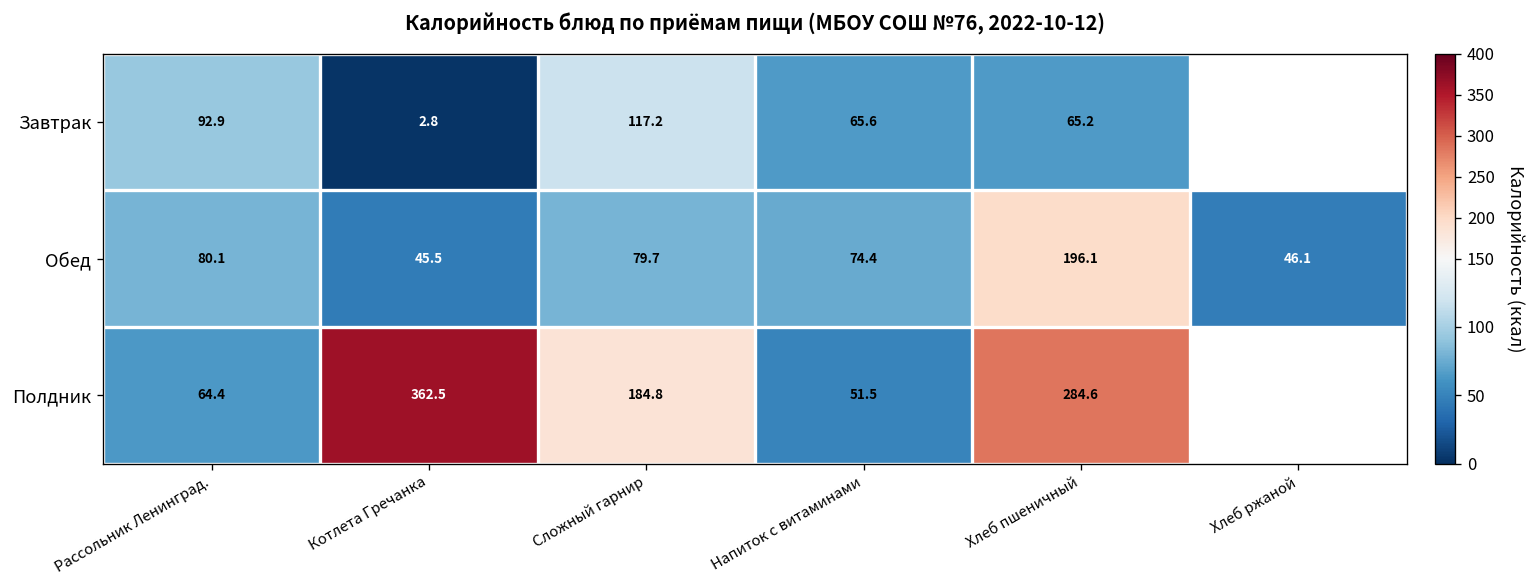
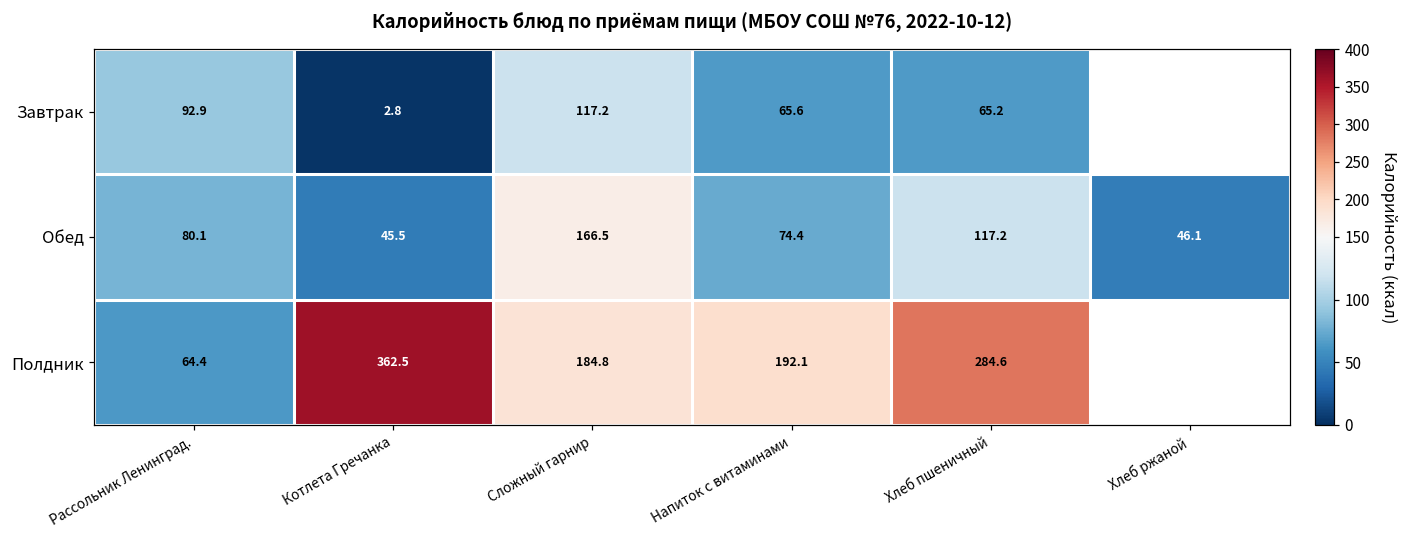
Обед, Сложный гарнир: 79.7 -> 166.5
Обед, Хлеб пшеничный: 196.1 -> 117.2
Полдник, Напиток с витаминами: 51.5 -> 192.1
